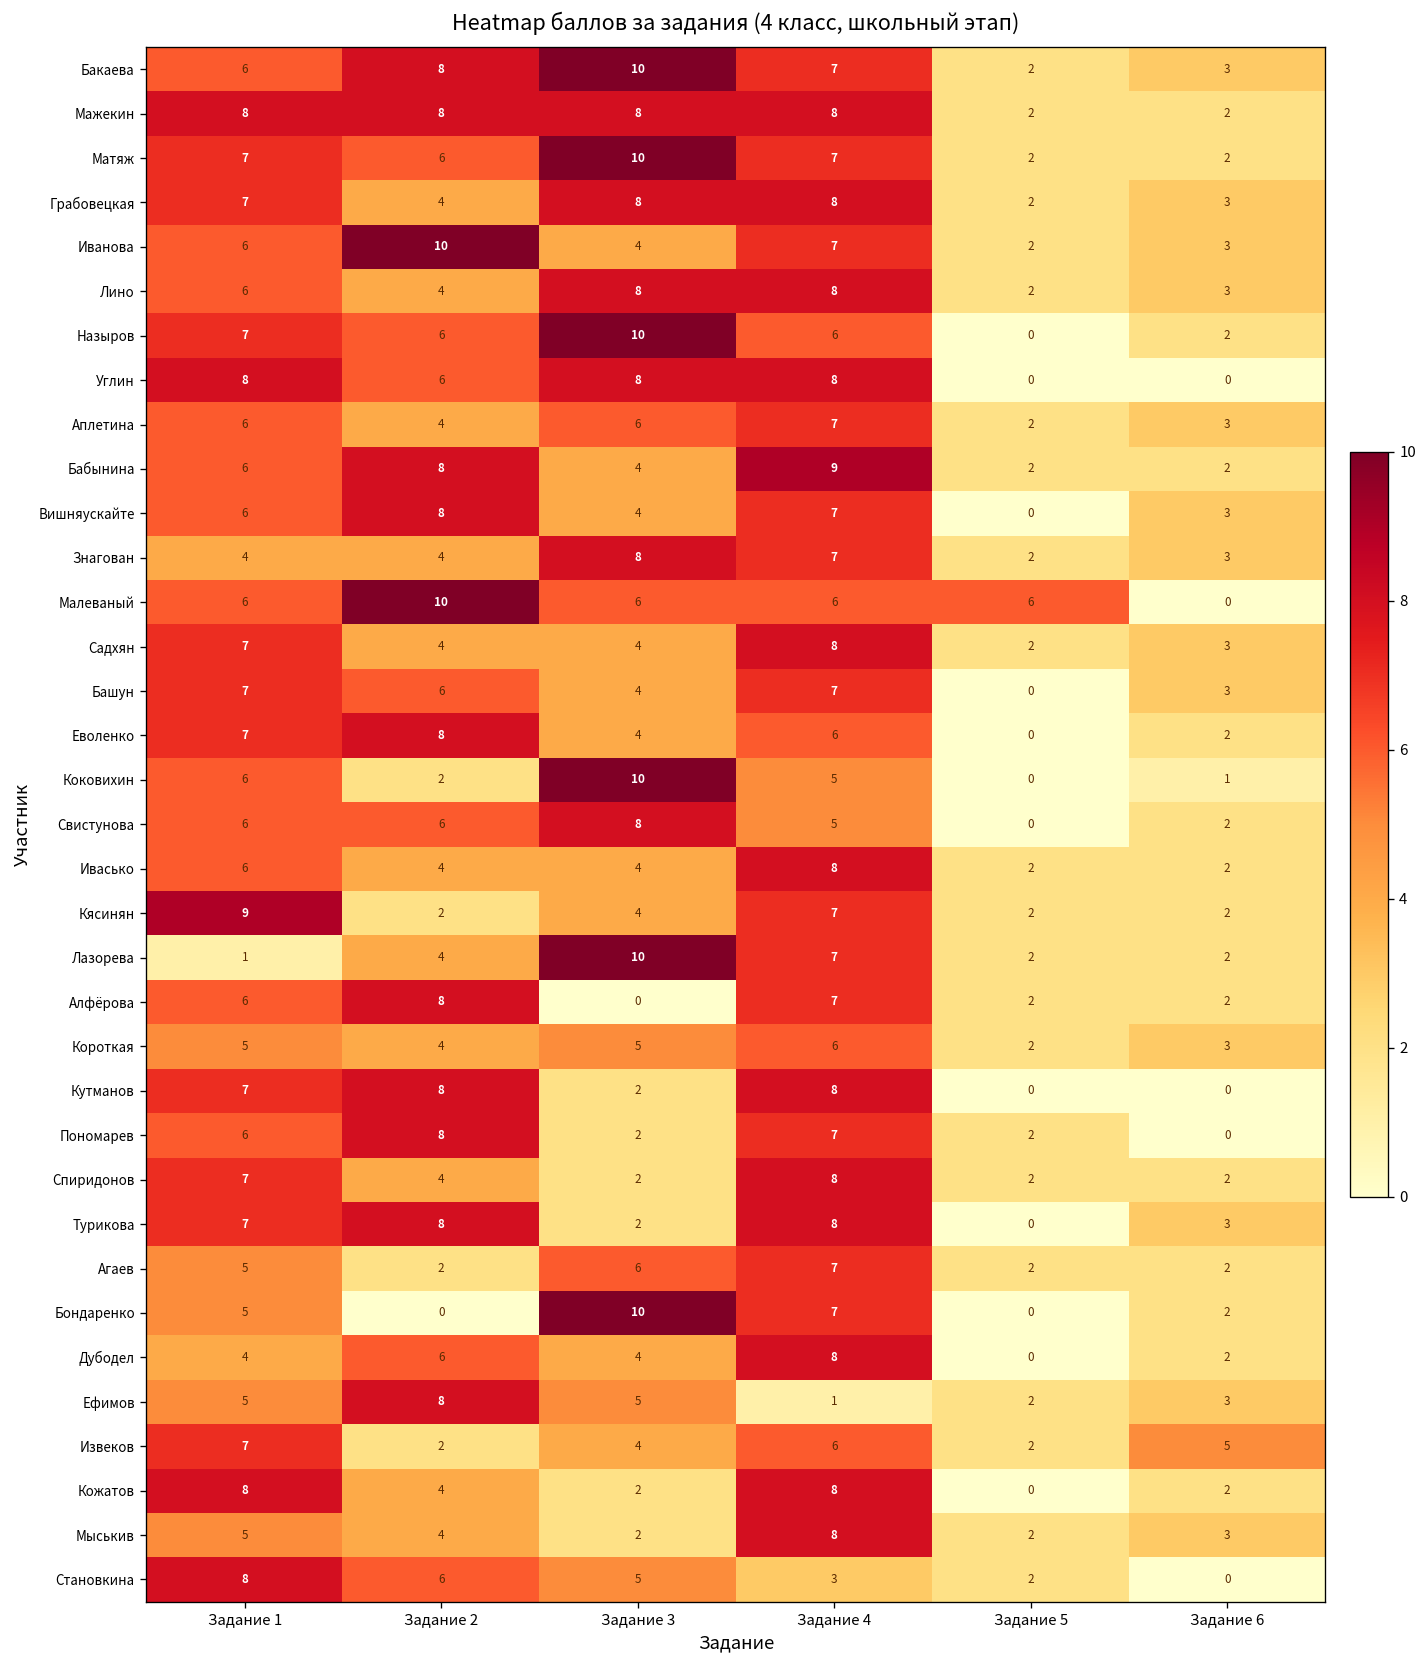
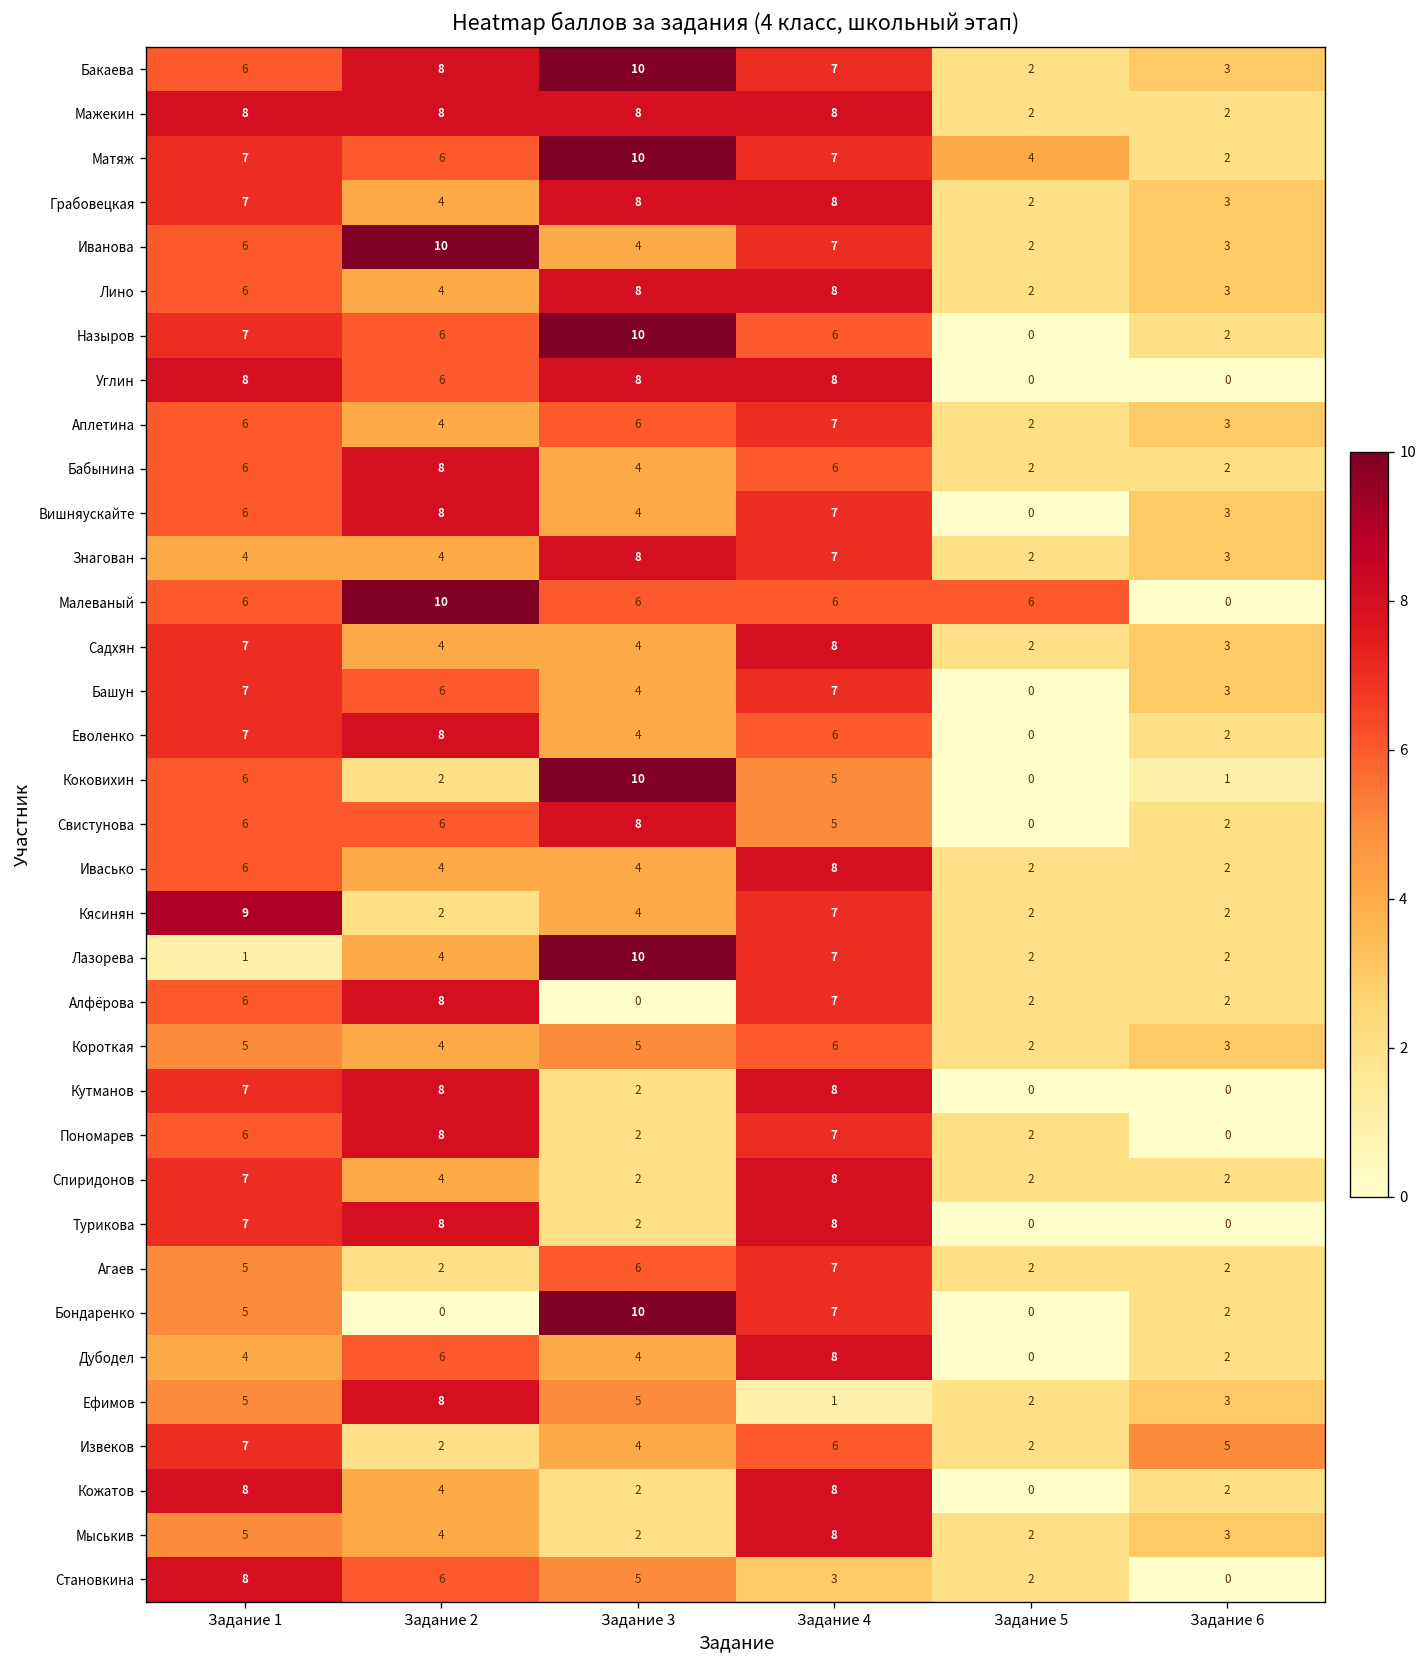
Матяж, Задание 5: 2 -> 4
Бабынина, Задание 4: 9 -> 6
Турикова, Задание 6: 3 -> 0
